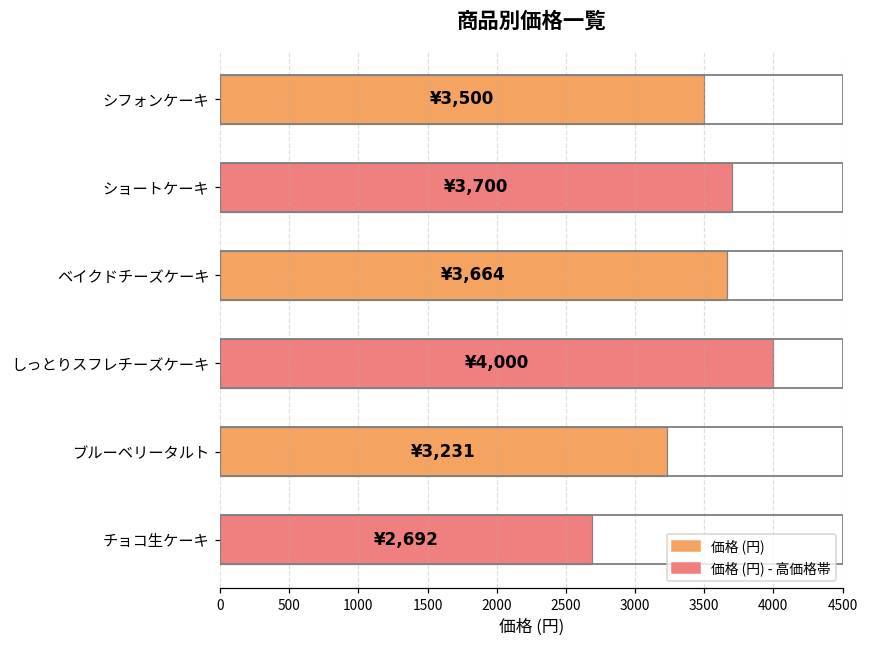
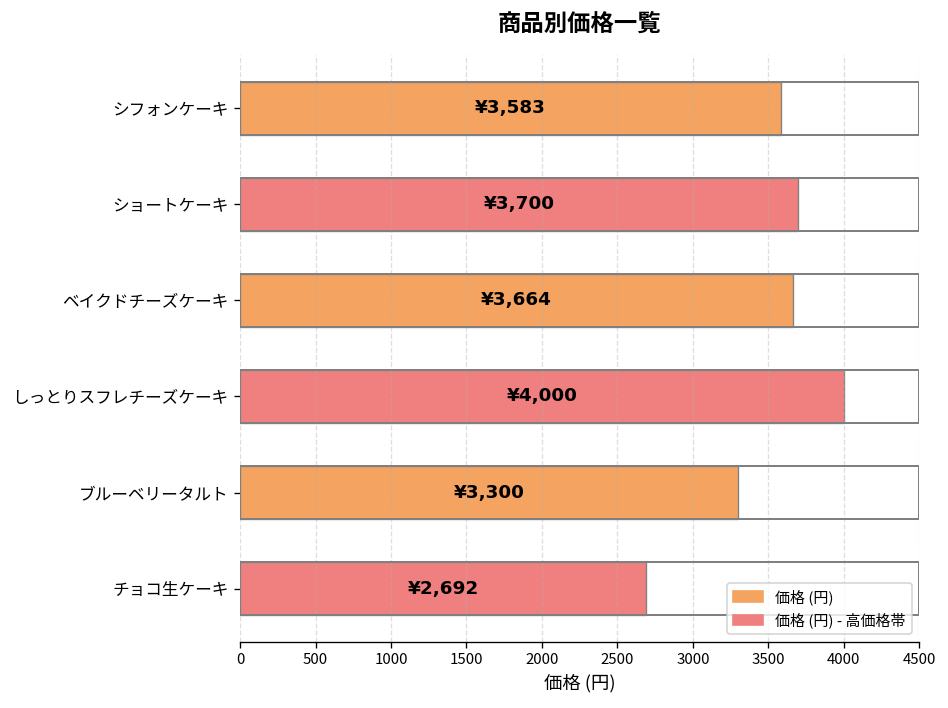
シフォンケーキ: ¥3,500 -> ¥3,583
ブルーベリータルト: ¥3,231 -> ¥3,300
